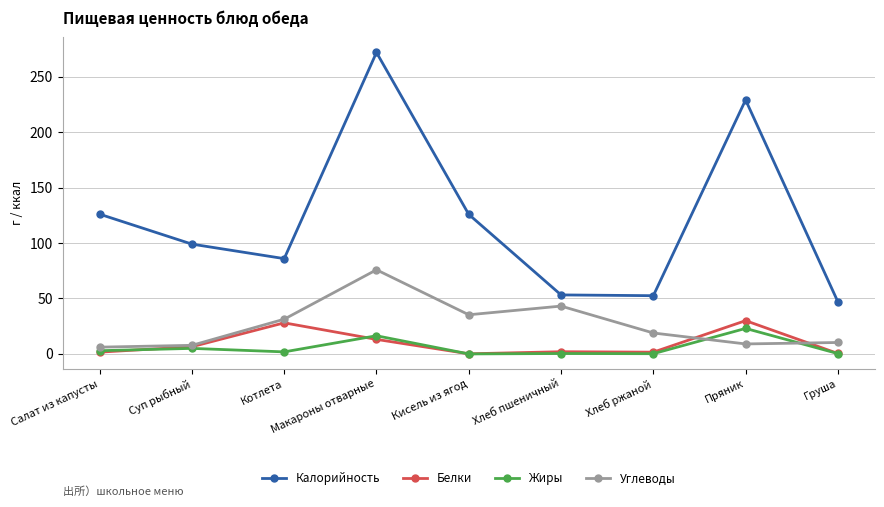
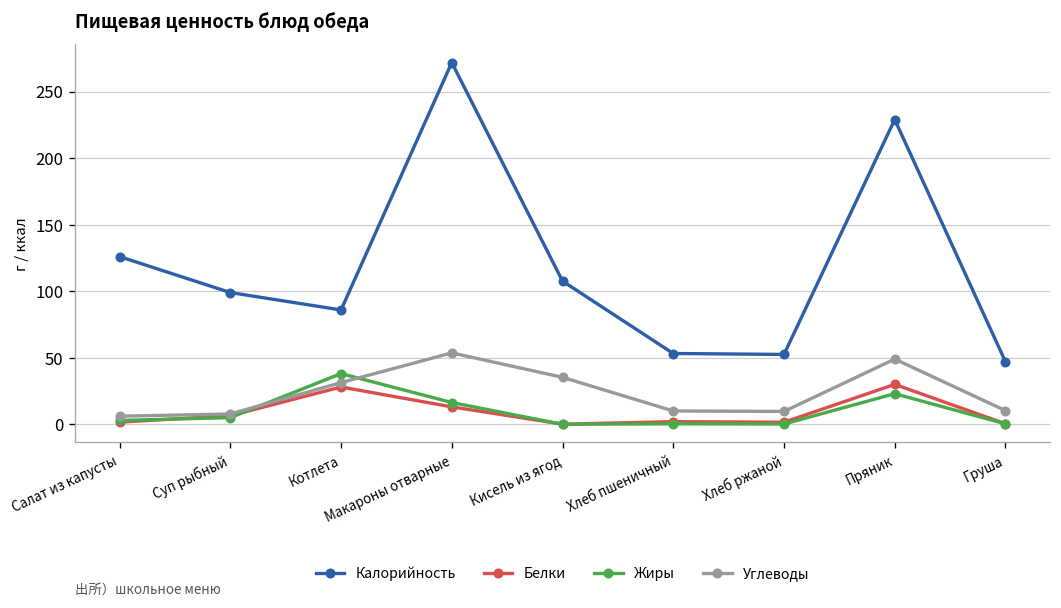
Жиры, Котлета: 2 -> 38
Углеводы, Макароны отварные: 76 -> 54
Калорийность, Кисель из ягод: 126 -> 108
Углеводы, Хлеб пшеничный: 43 -> 10
Углеводы, Хлеб ржаной: 19 -> 10
Углеводы, Пряник: 9 -> 49
